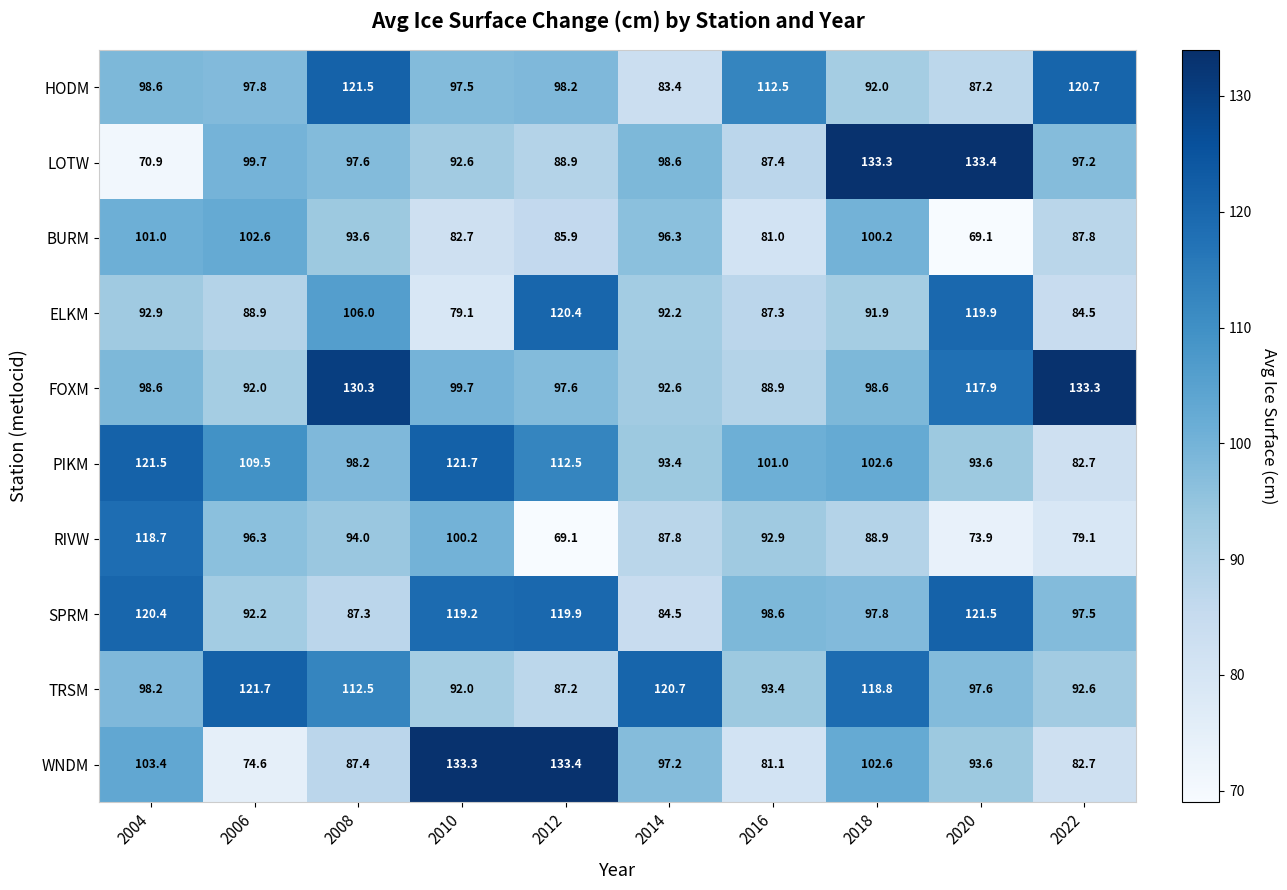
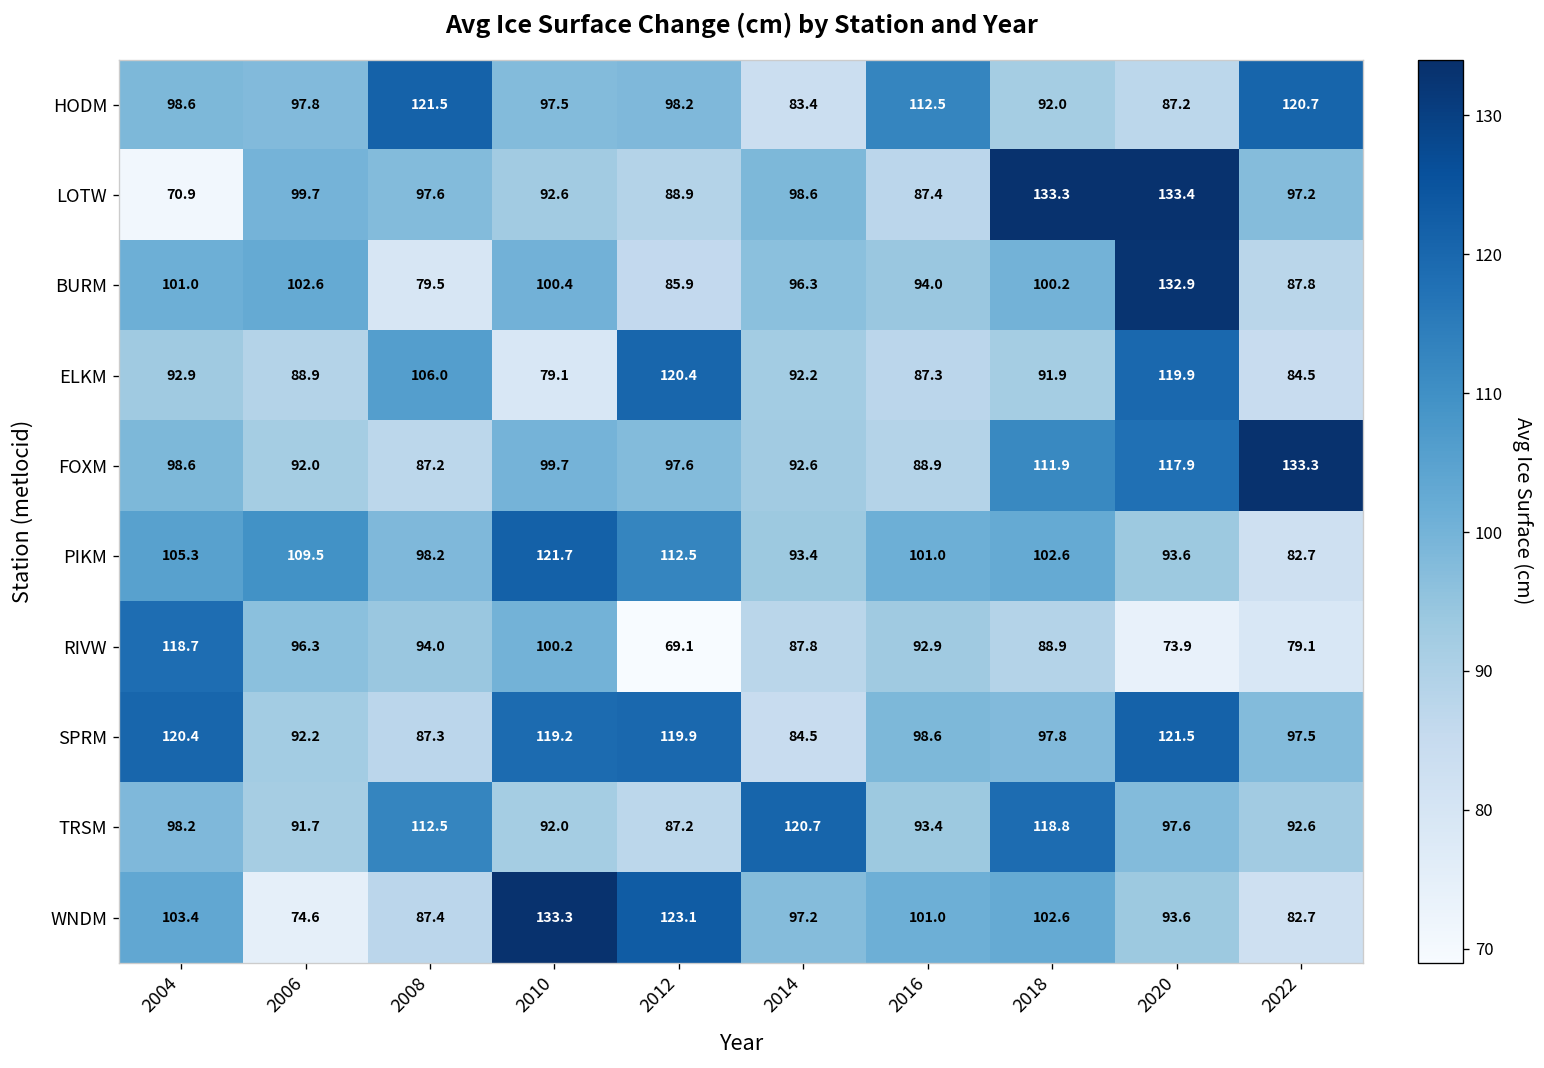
BURM, 2008: 93.6 -> 79.5
BURM, 2010: 82.7 -> 100.4
BURM, 2016: 81.0 -> 94.0
BURM, 2020: 69.1 -> 132.9
FOXM, 2008: 130.3 -> 87.2
FOXM, 2018: 98.6 -> 111.9
PIKM, 2004: 121.5 -> 105.3
TRSM, 2006: 121.7 -> 91.7
WNDM, 2012: 133.4 -> 123.1
WNDM, 2016: 81.1 -> 101.0
